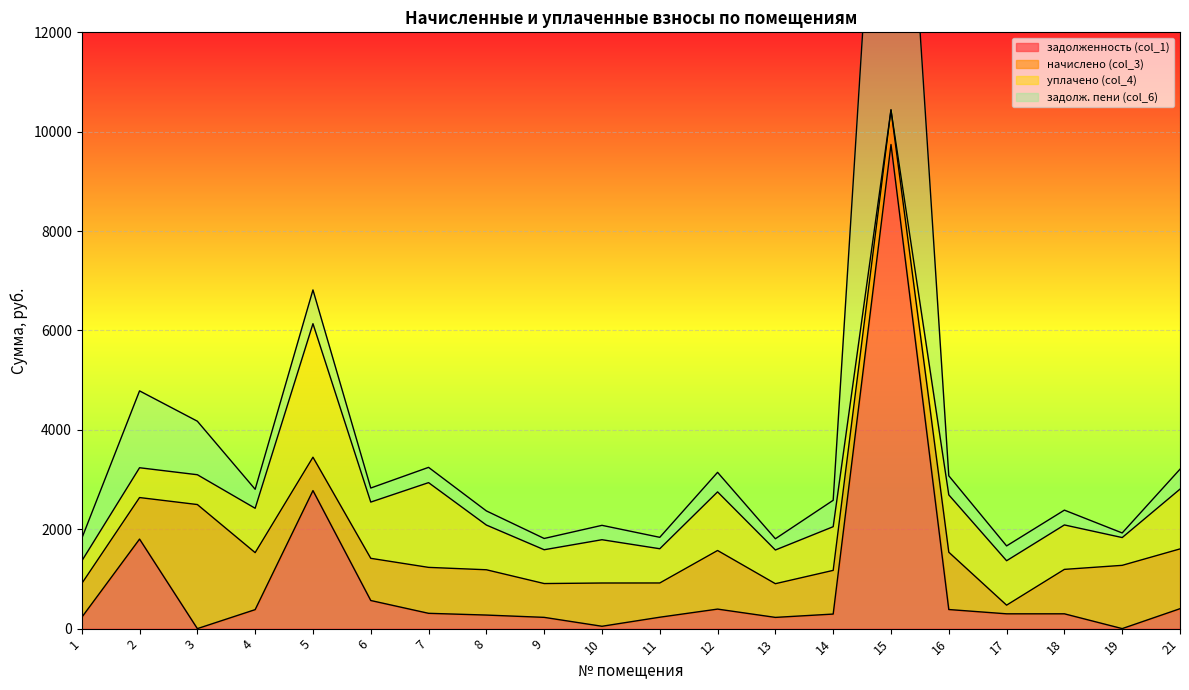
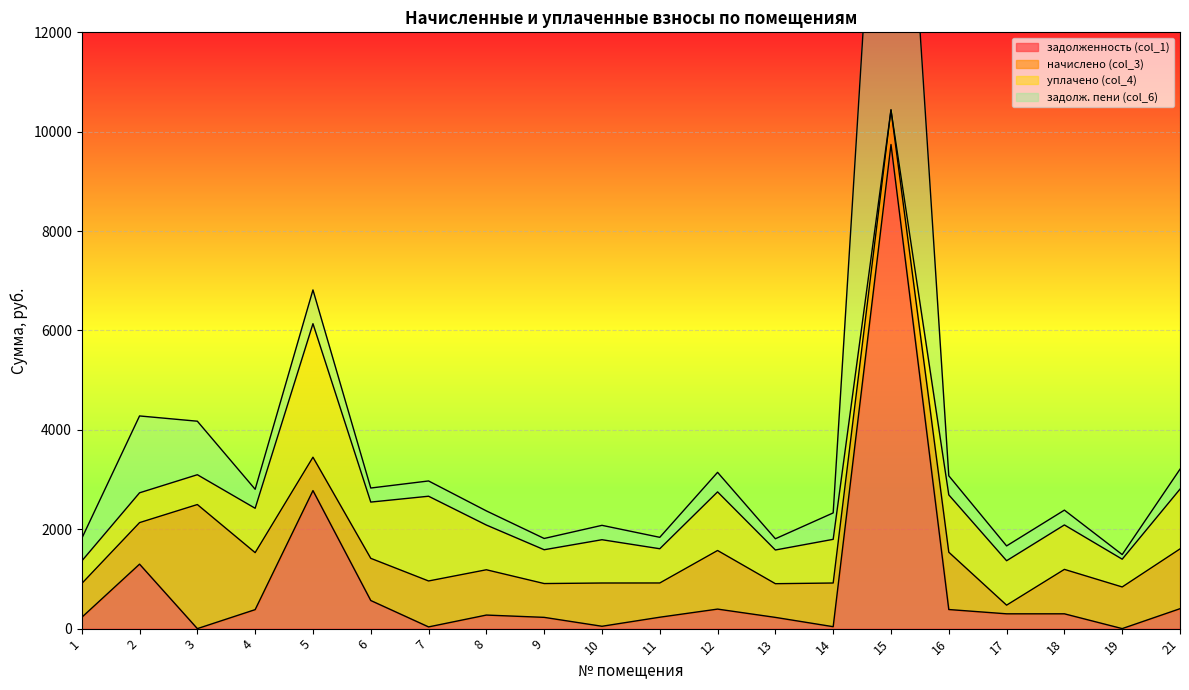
задолженность (col_1), 2: 1800 -> 1300
задолженность (col_1), 7: 300 -> 0
задолженность (col_1), 14: 300 -> 0
начислено (col_3), 19: 1300 -> 800
